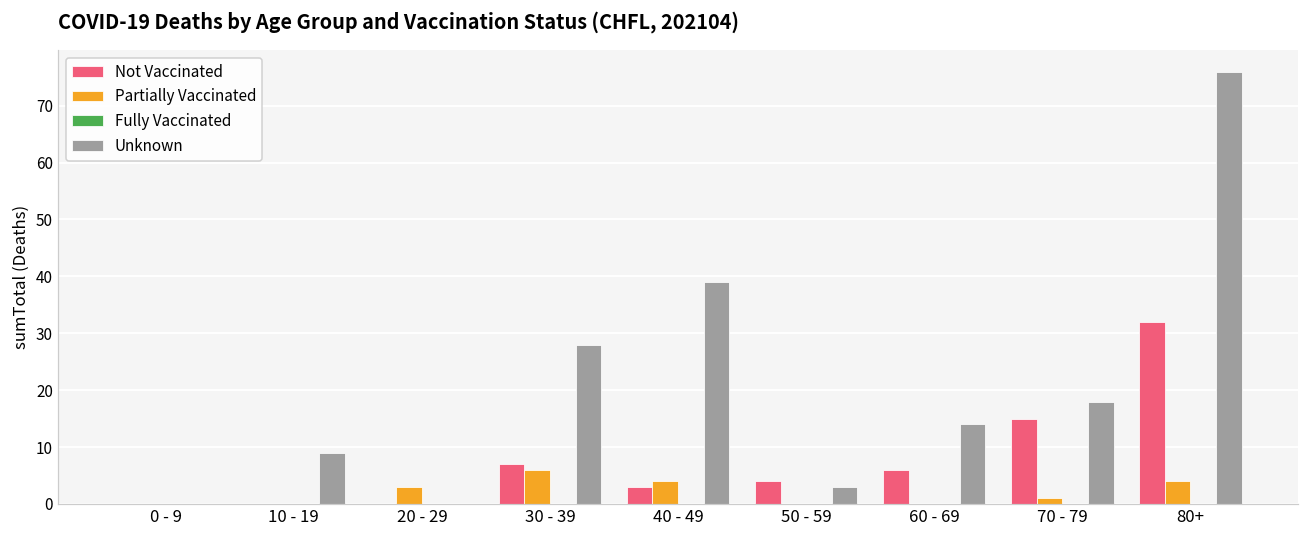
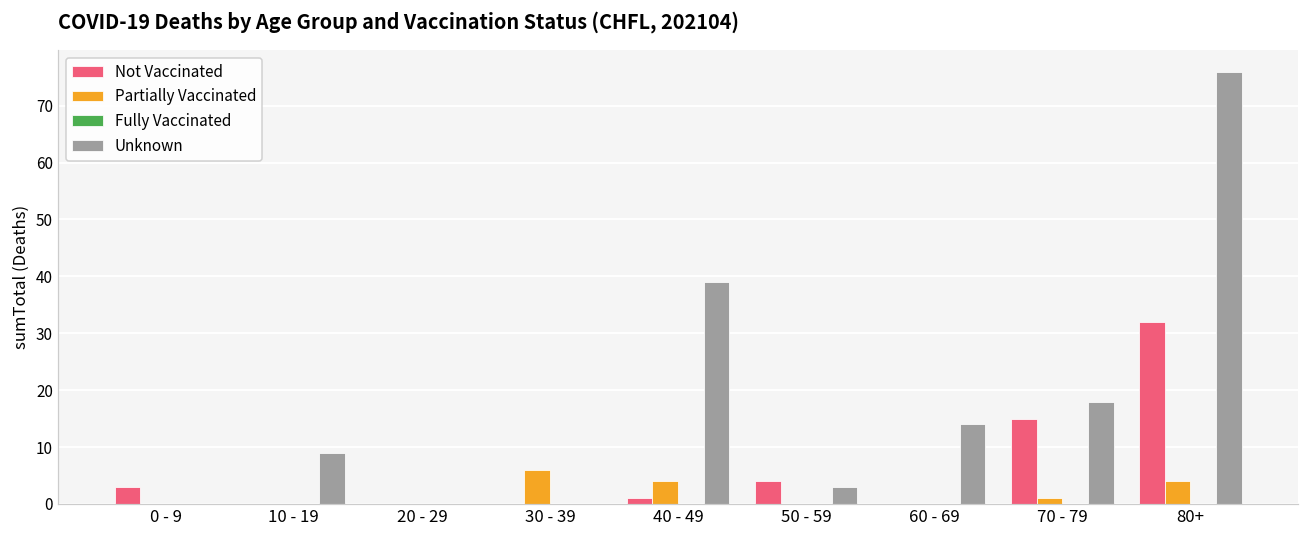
Not Vaccinated, 0 - 9: 0 -> 3
Partially Vaccinated, 20 - 29: 3 -> 0
Not Vaccinated, 30 - 39: 7 -> 0
Unknown, 30 - 39: 28 -> 0
Not Vaccinated, 40 - 49: 3 -> 1
Not Vaccinated, 60 - 69: 6 -> 0
